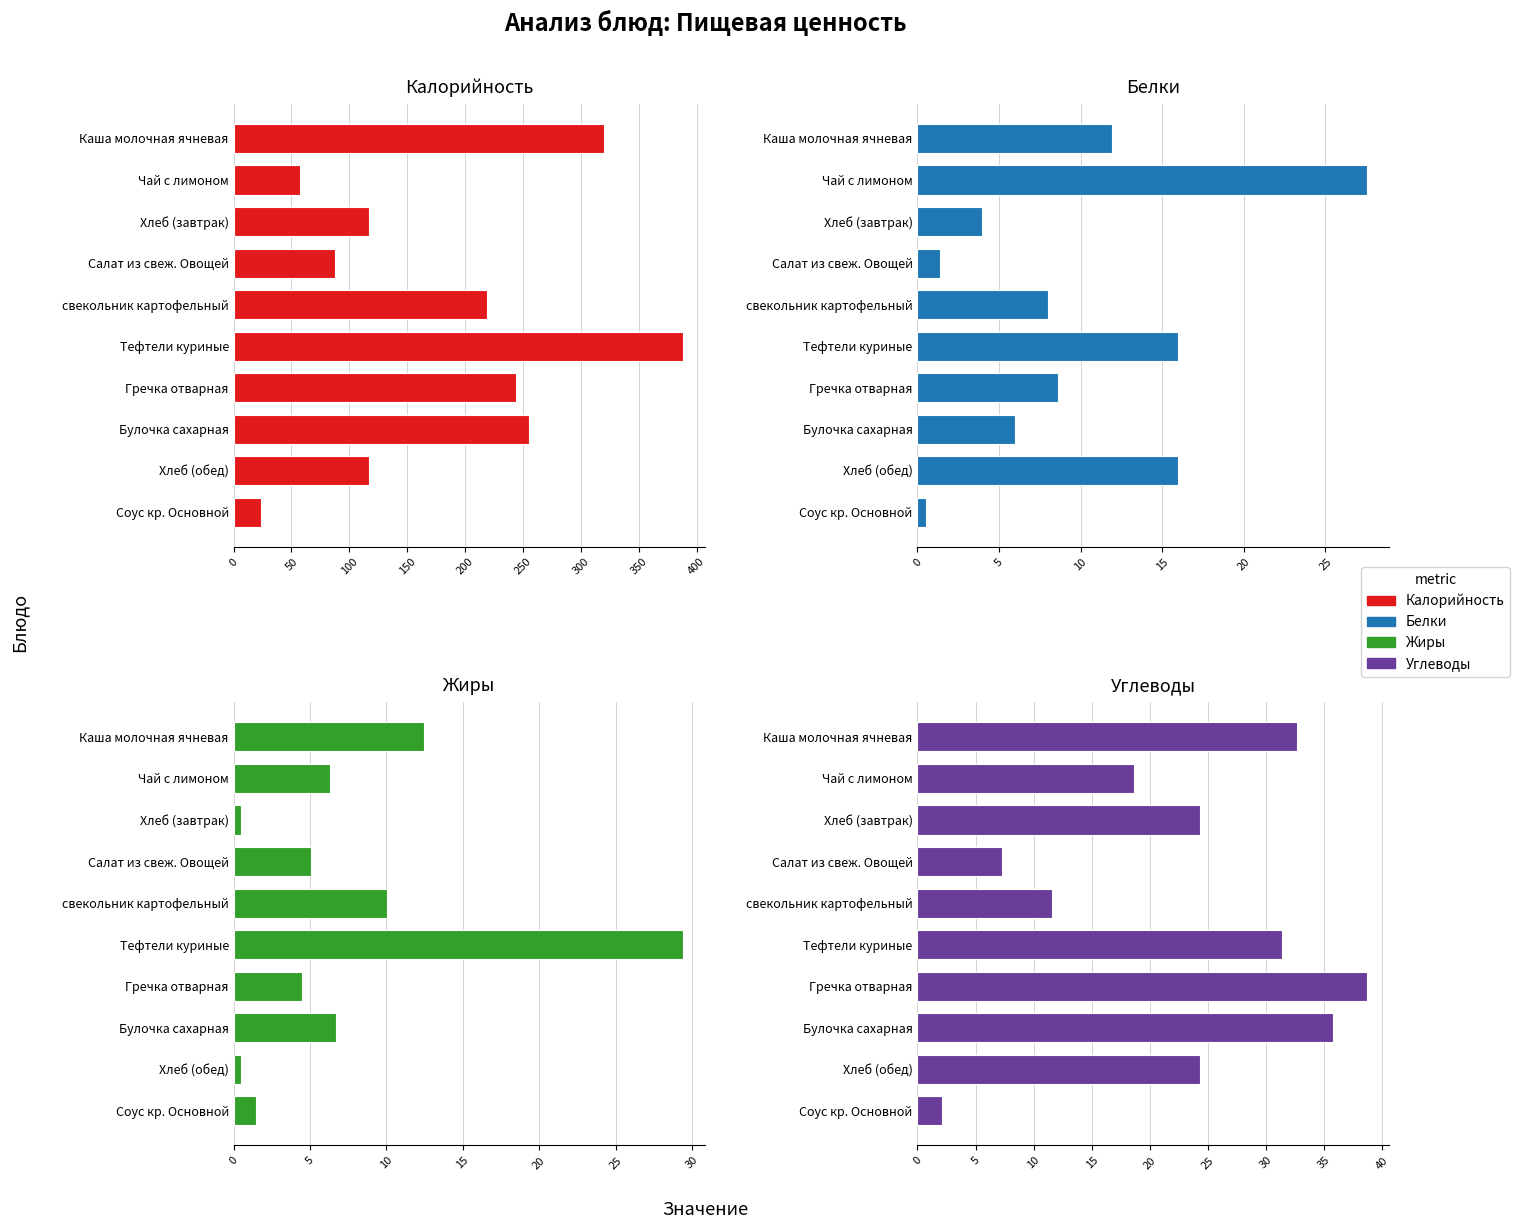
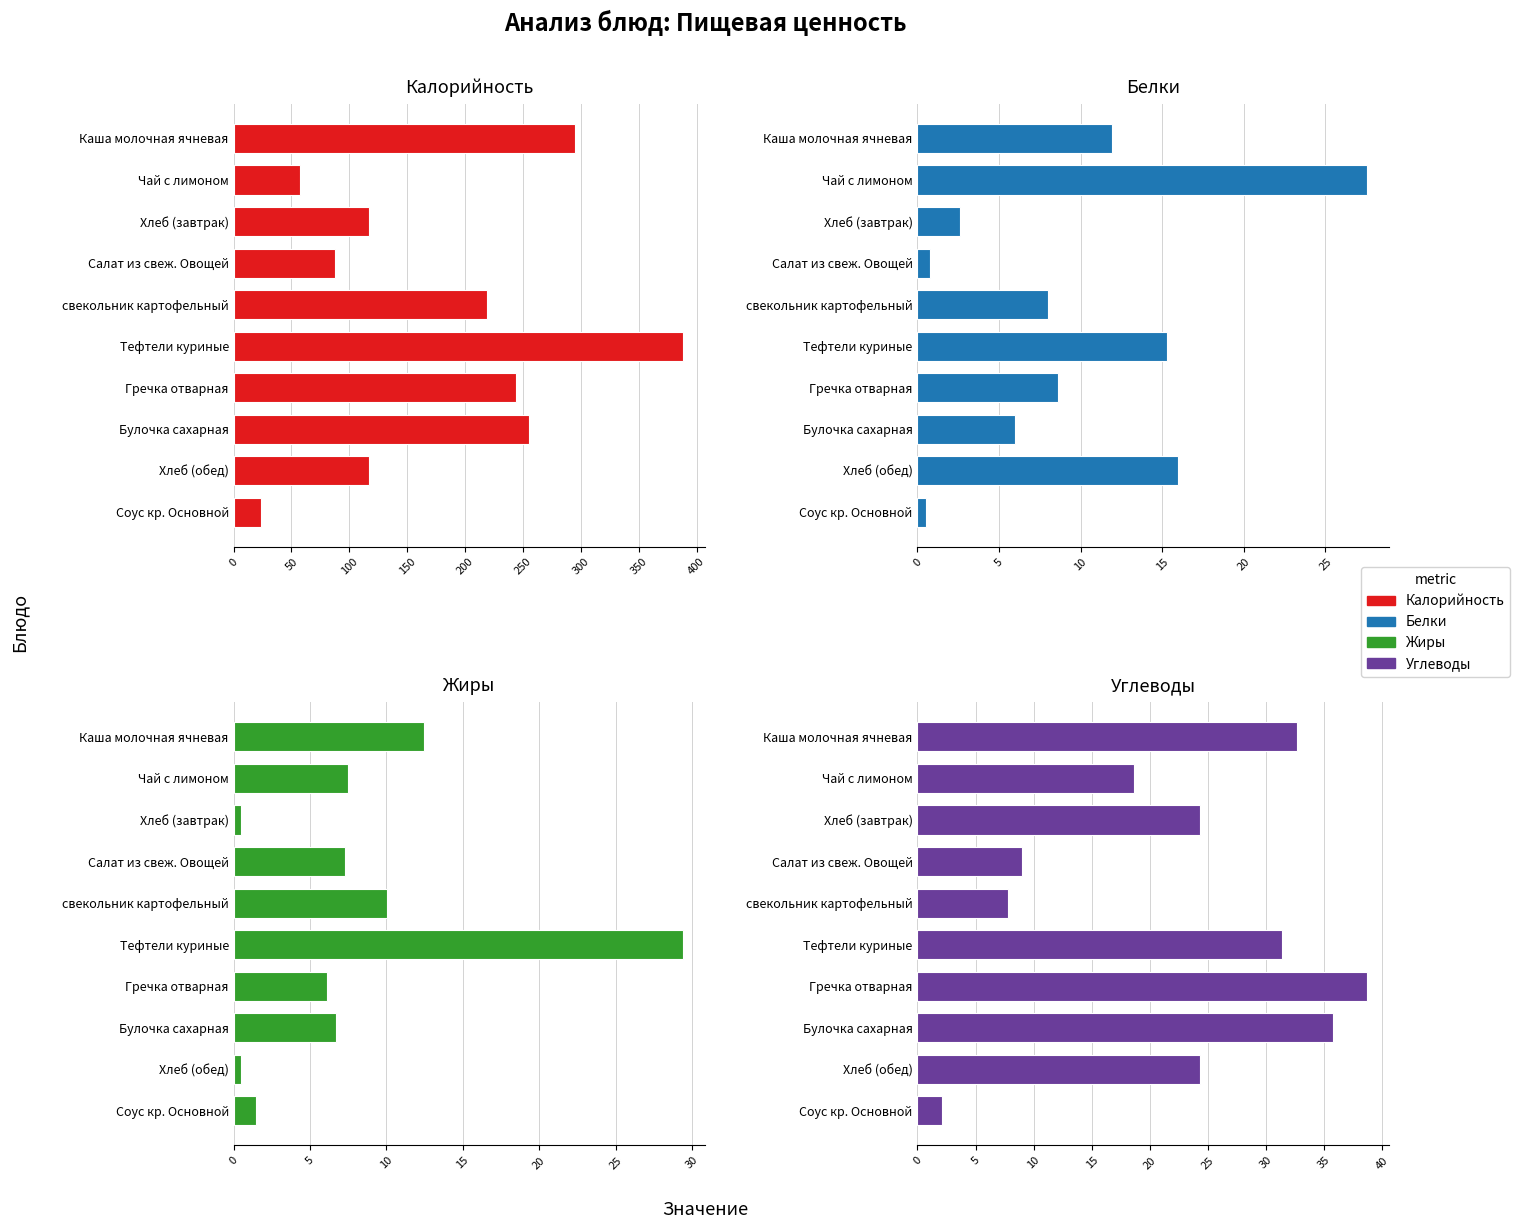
Калорийность, Каша молочная ячневая: 320 -> 295
Белки, Хлеб (завтрак): 4.0 -> 2.6
Белки, Салат из свеж. Овощей: 1.4 -> 0.8
Белки, Тефтели куриные: 16.0 -> 15.3
Жиры, Чай с лимоном: 6.3 -> 7.5
Жиры, Салат из свеж. Овощей: 5.1 -> 7.3
Жиры, Гречка отварная: 4.5 -> 6.1
Углеводы, Салат из свеж. Овощей: 7.3 -> 9.0
Углеводы, свекольник картофельный: 11.6 -> 7.8
